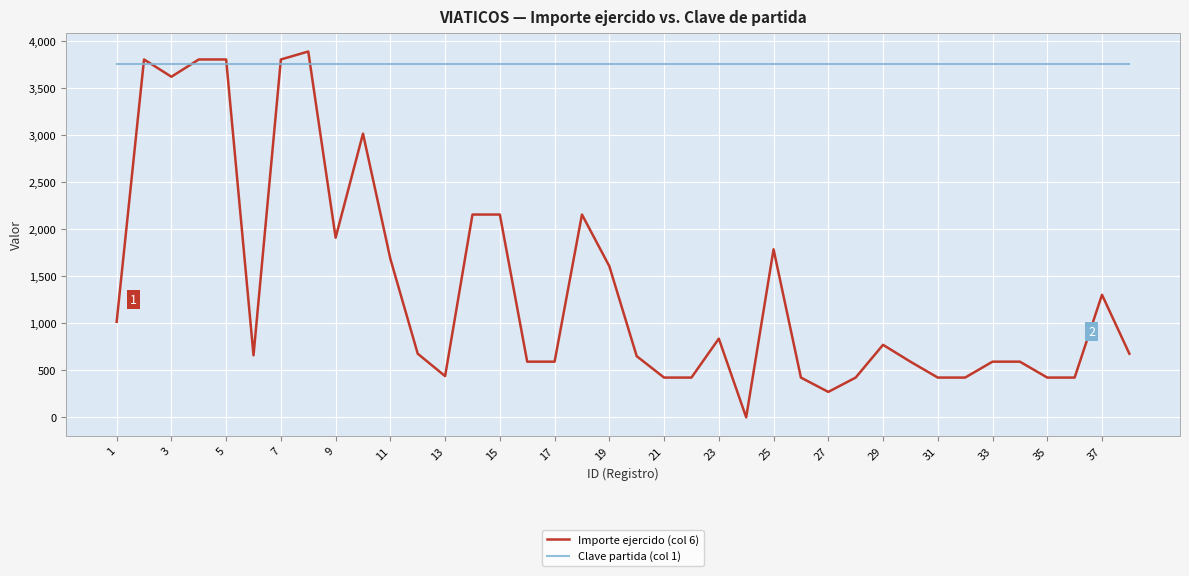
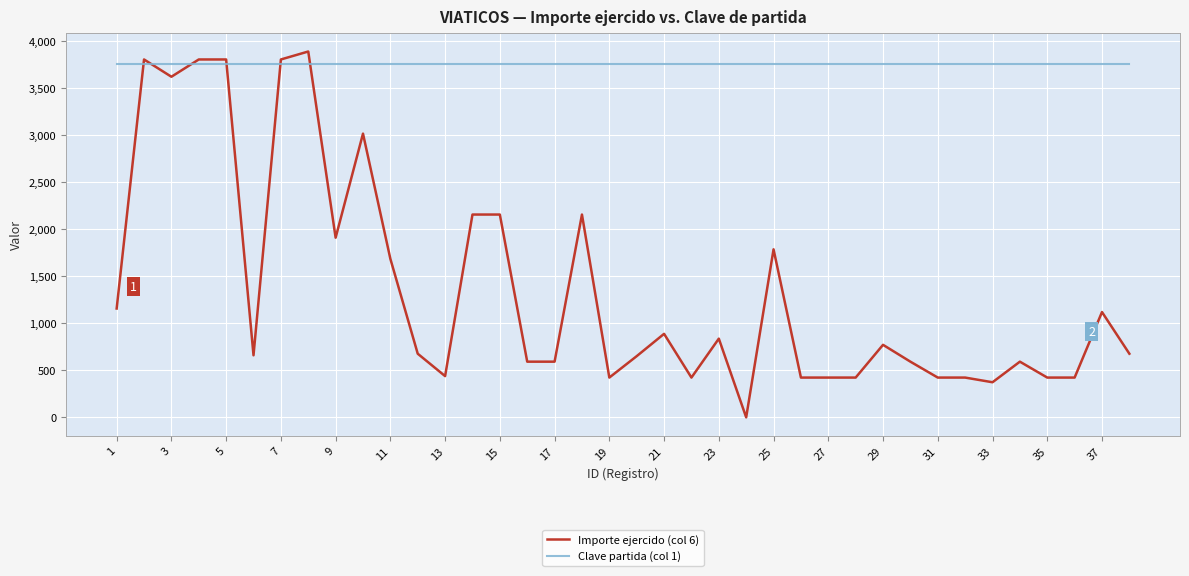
Importe ejercido (col 6), 1: 1,000 -> 1,200
Importe ejercido (col 6), 19: 1,600 -> 400
Importe ejercido (col 6), 21: 400 -> 900
Importe ejercido (col 6), 27: 300 -> 400
Importe ejercido (col 6), 33: 600 -> 400
Importe ejercido (col 6), 37: 1,300 -> 1,100
